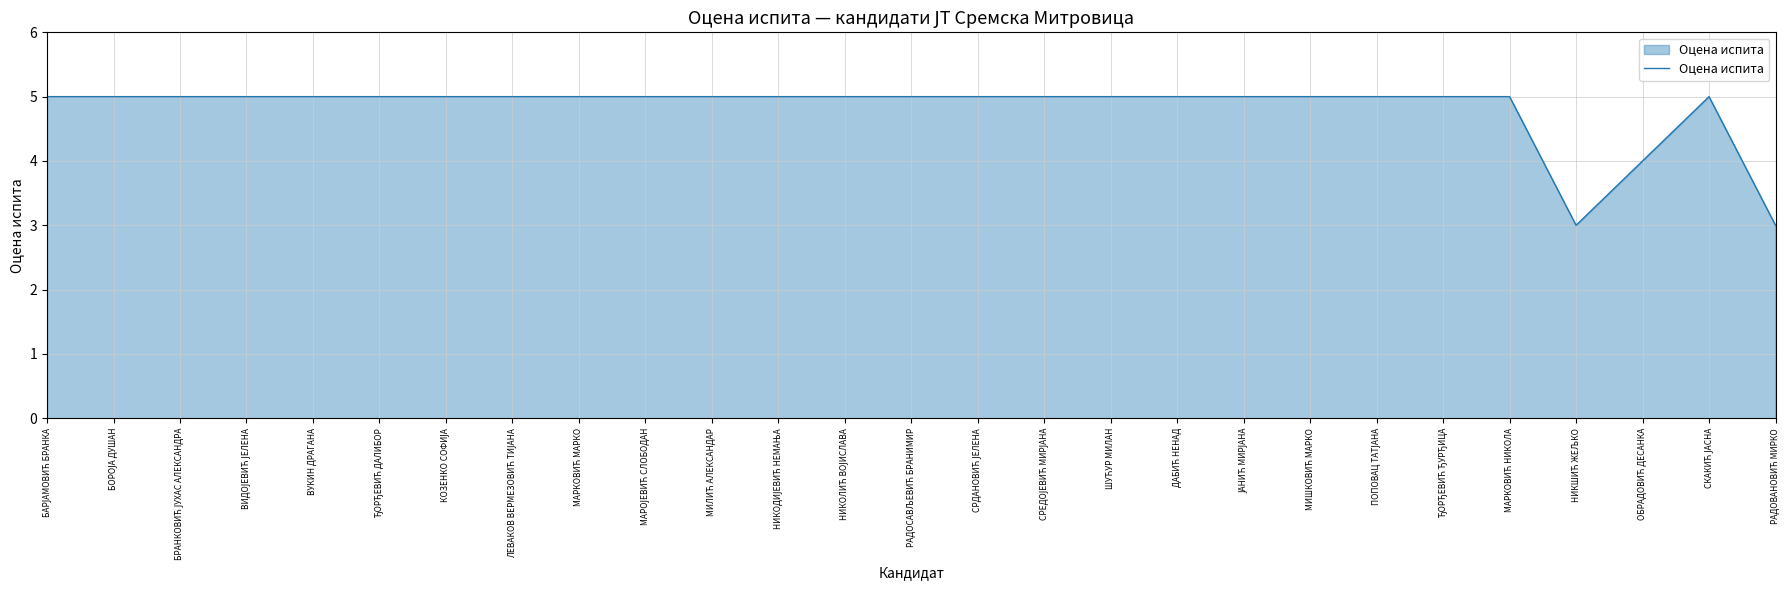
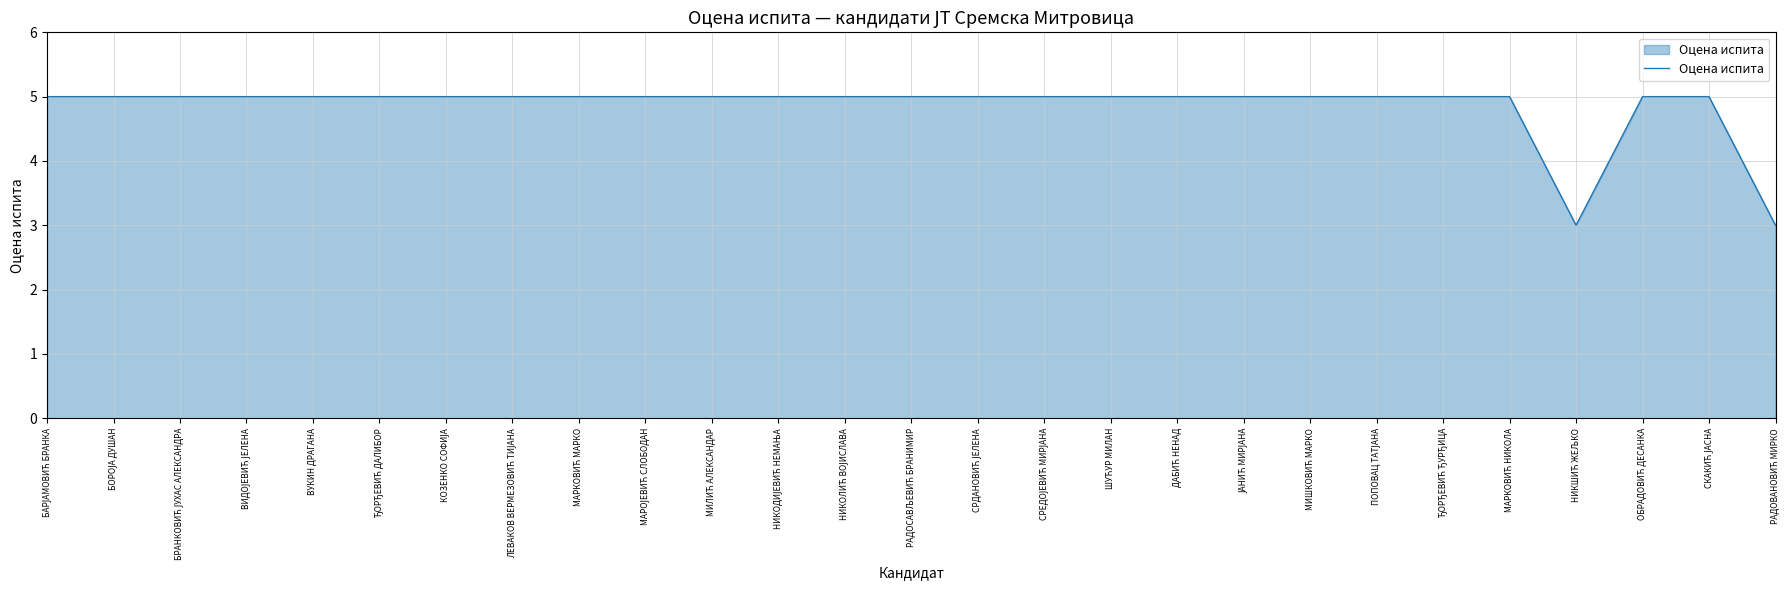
ОБРАДОВИЋ ДЕСАНКА: 4 -> 5
